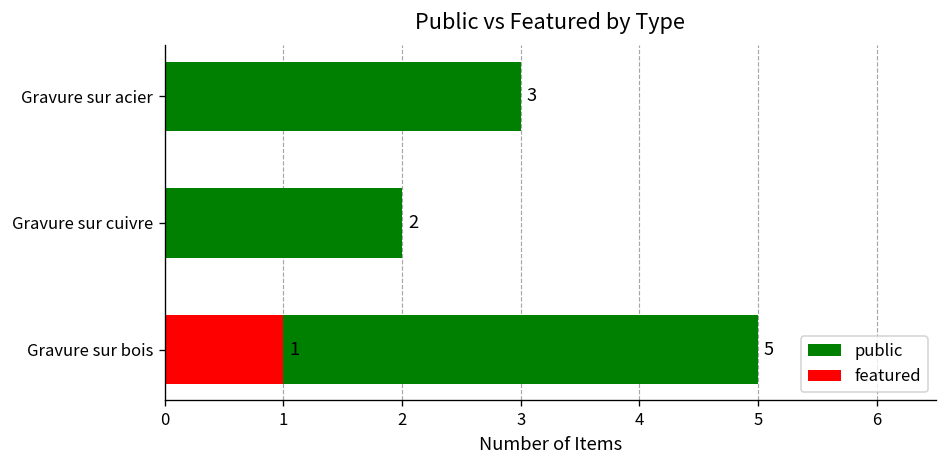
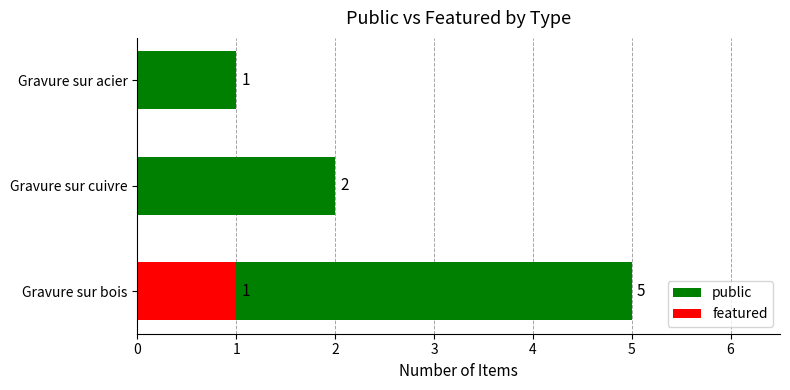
public, Gravure sur acier: 3 -> 1
